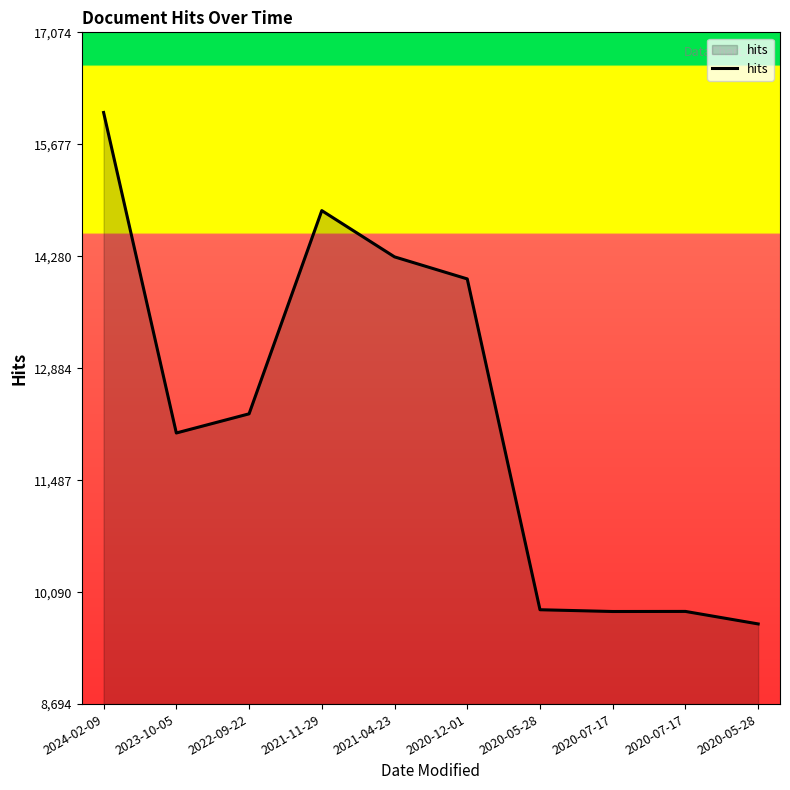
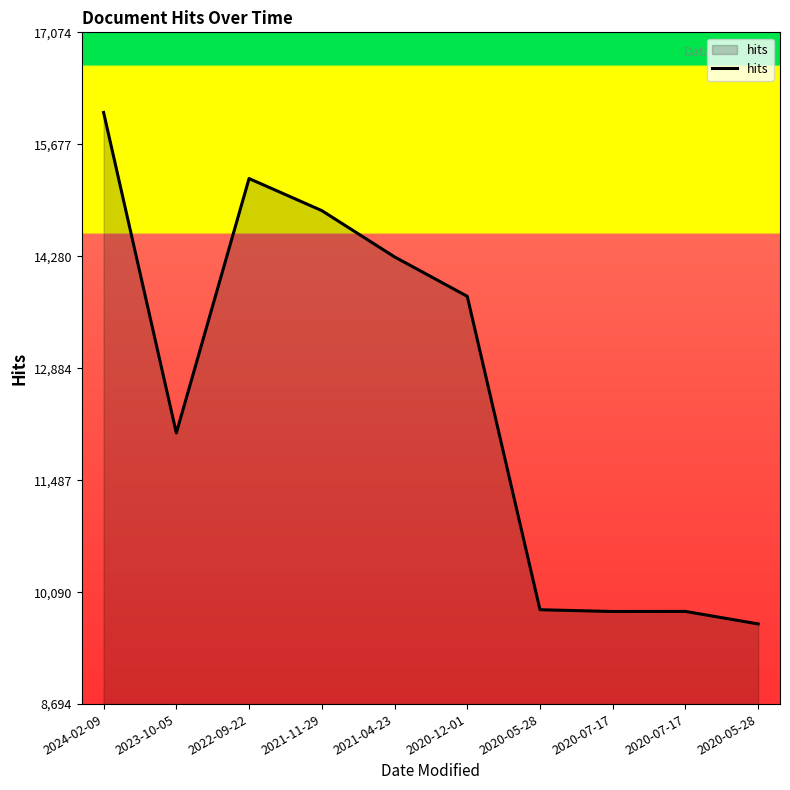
2022-09-22: 12,300 -> 15,300
2020-12-01: 14,000 -> 13,800
